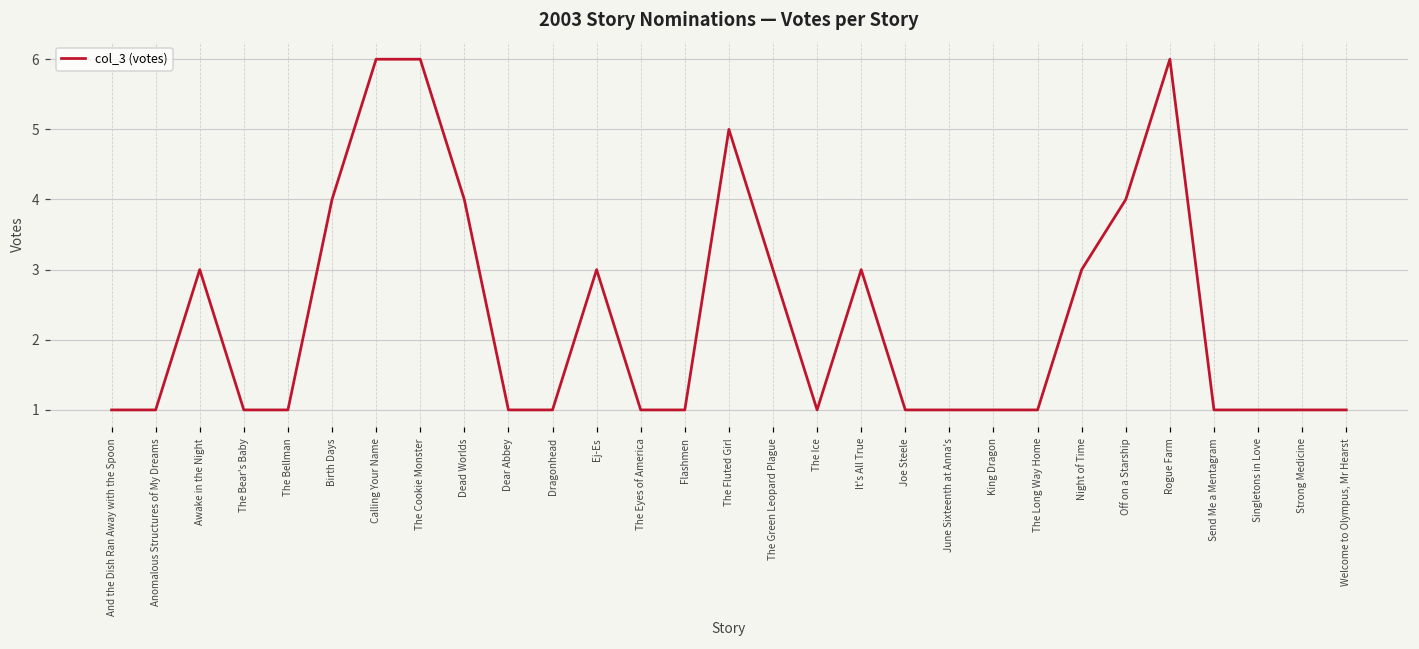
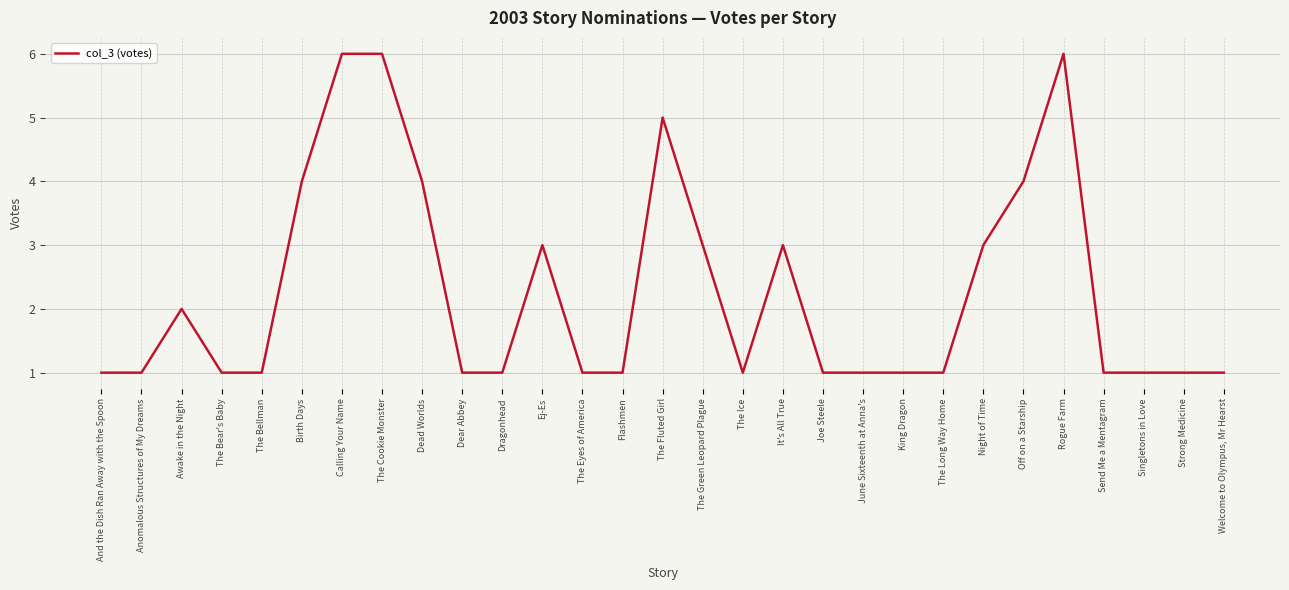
Awake in the Night: 3 -> 2
